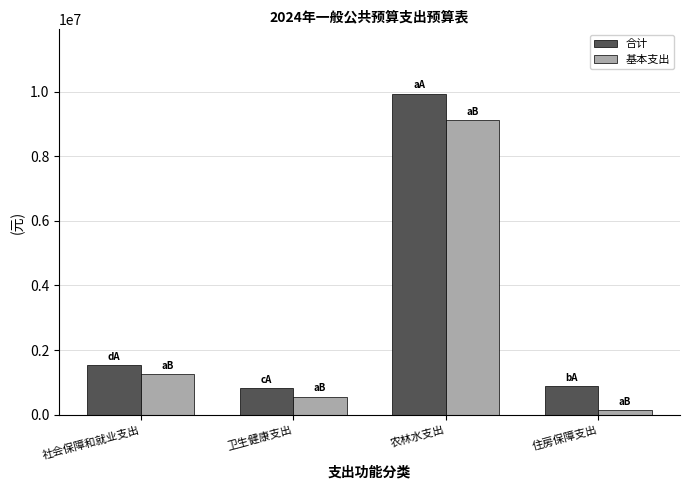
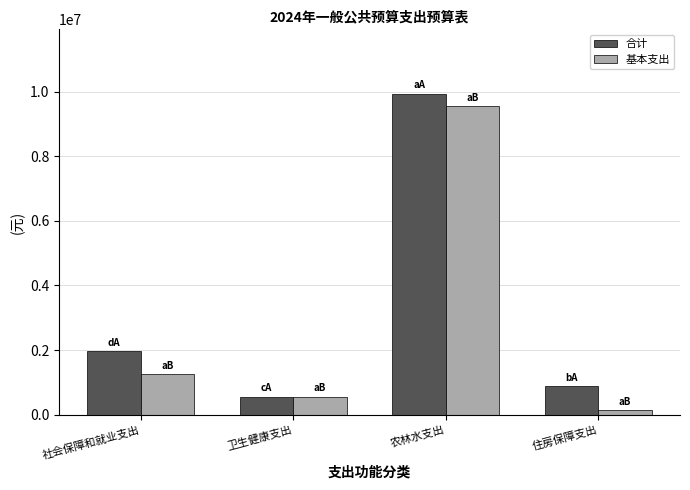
合计, 社会保障和就业支出: 1500000 -> 2000000
合计, 卫生健康支出: 800000 -> 600000
基本支出, 农林水支出: 9100000 -> 9600000
